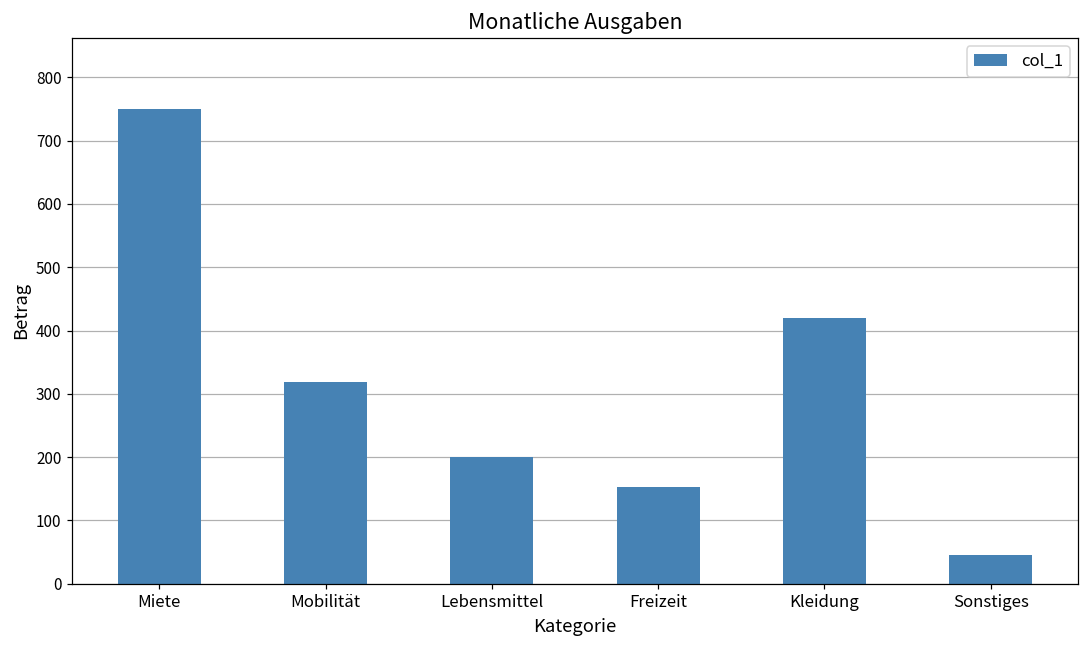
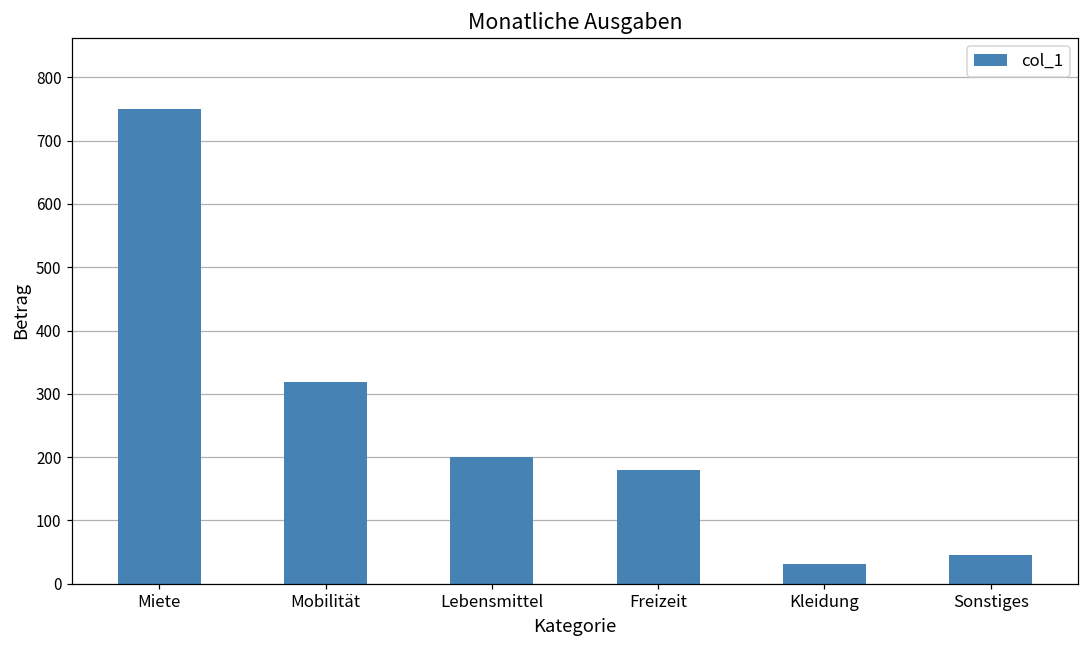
Freizeit: 150 -> 180
Kleidung: 420 -> 30
